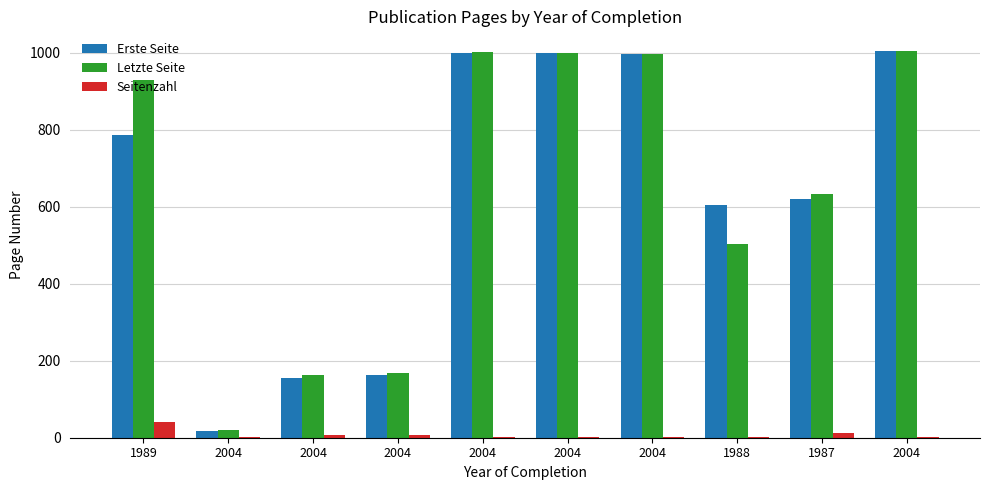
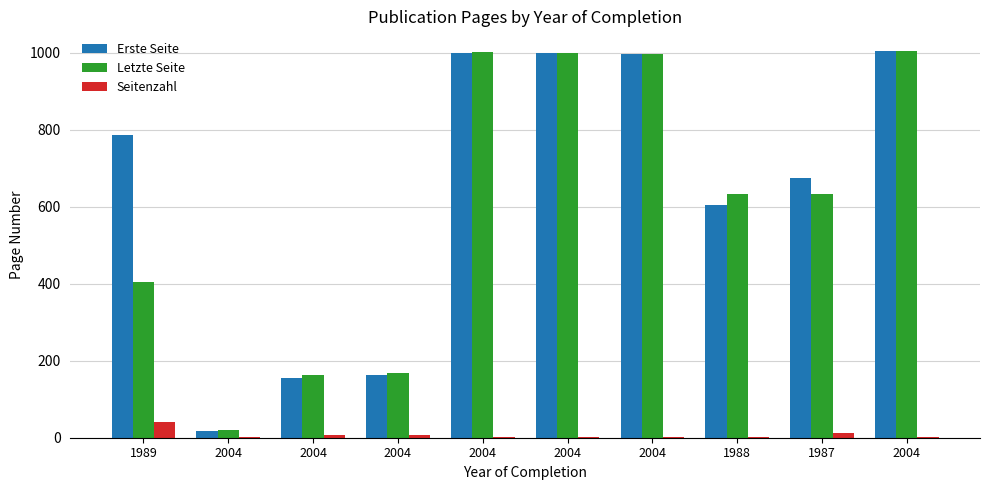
Letzte Seite, 1989: 930 -> 410
Letzte Seite, 1988: 500 -> 630
Erste Seite, 1987: 620 -> 670
